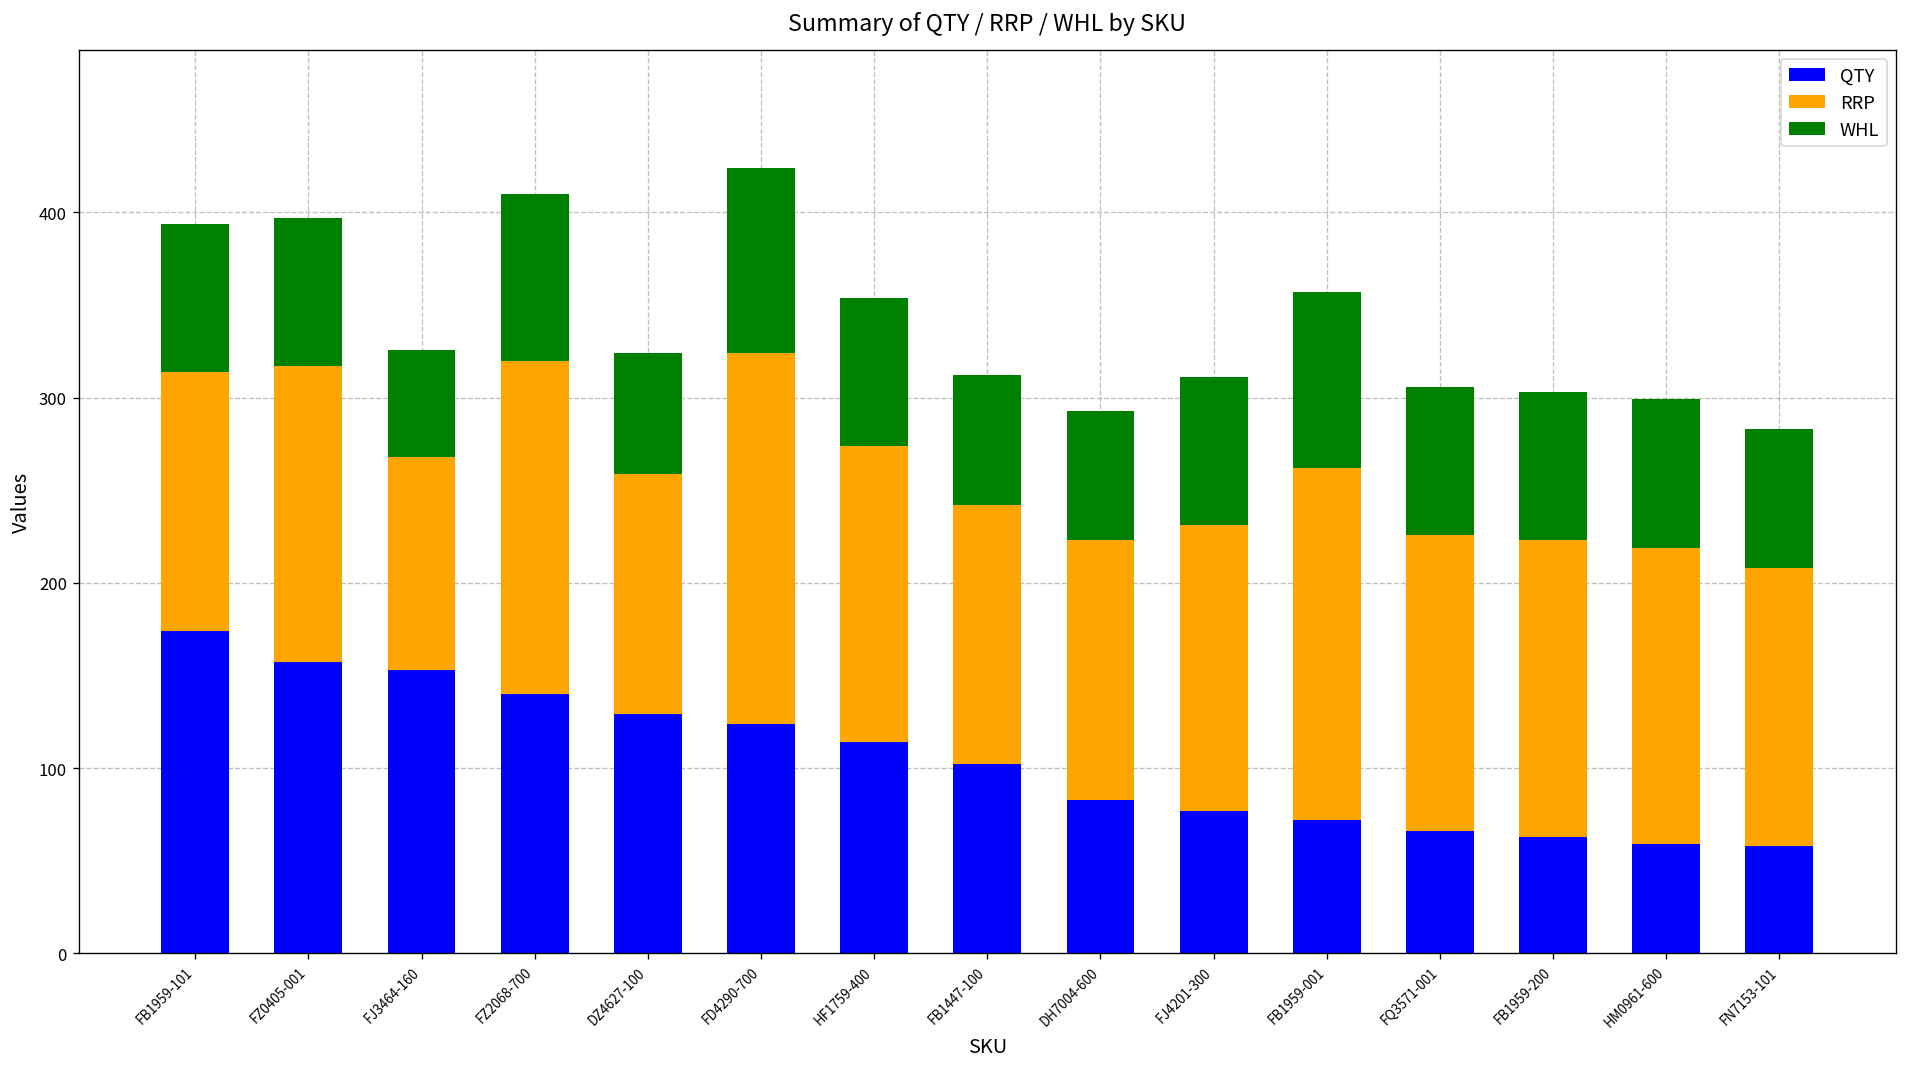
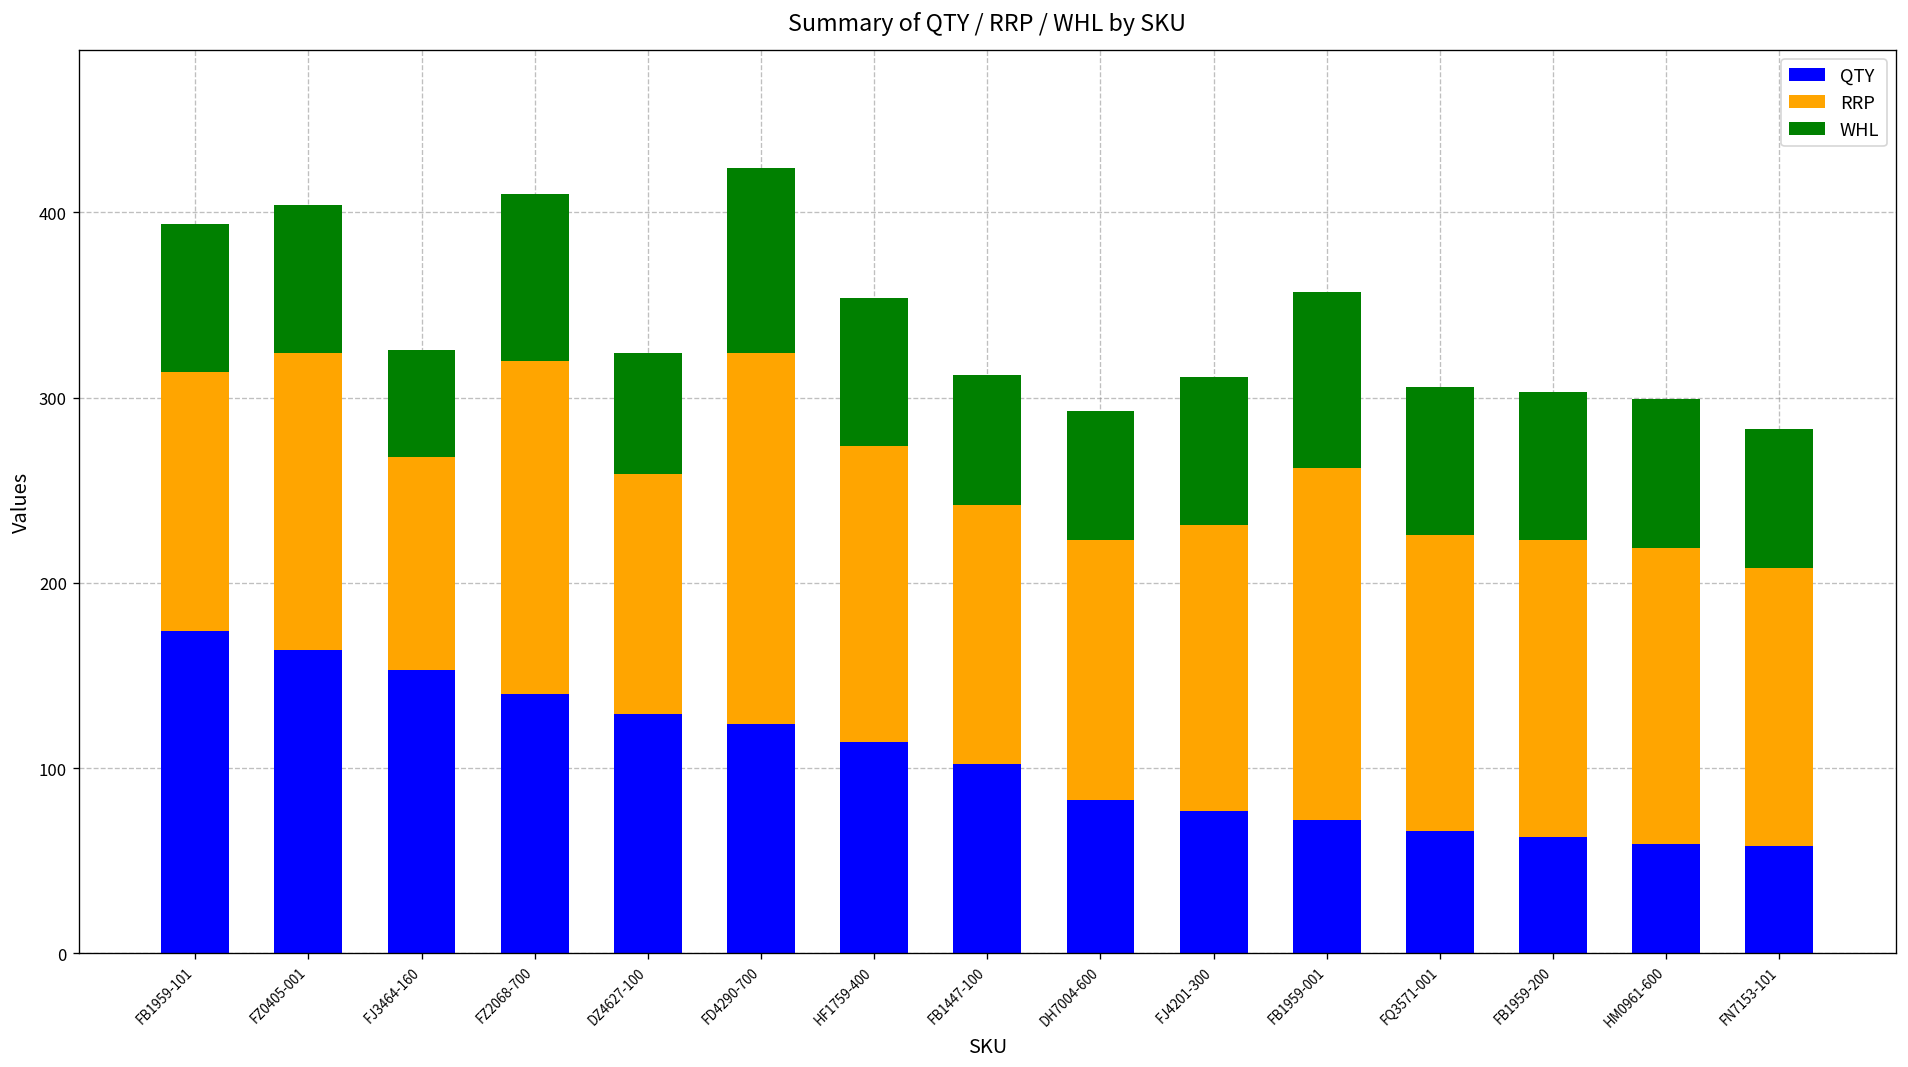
QTY, FZ0405-001: 157 -> 164
